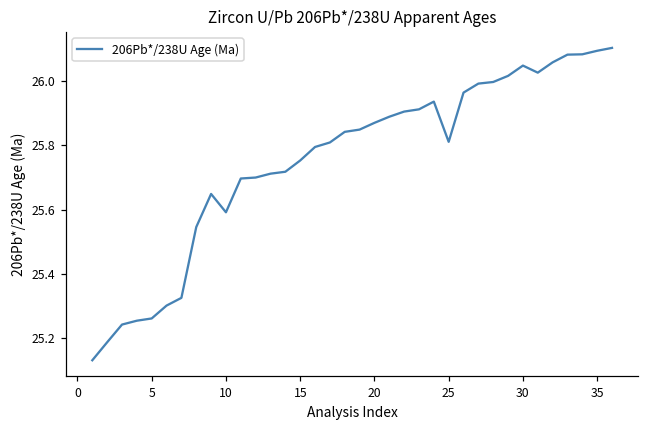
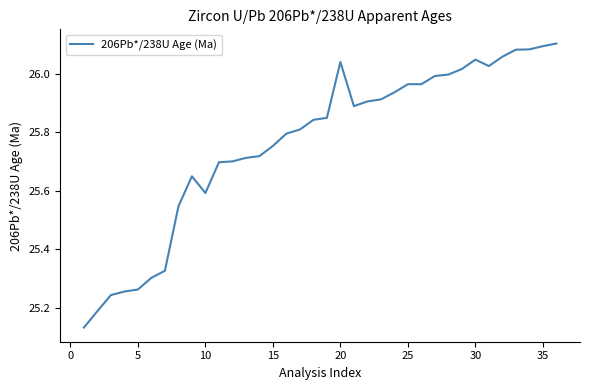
20: 25.87 -> 26.04
25: 25.81 -> 25.96
